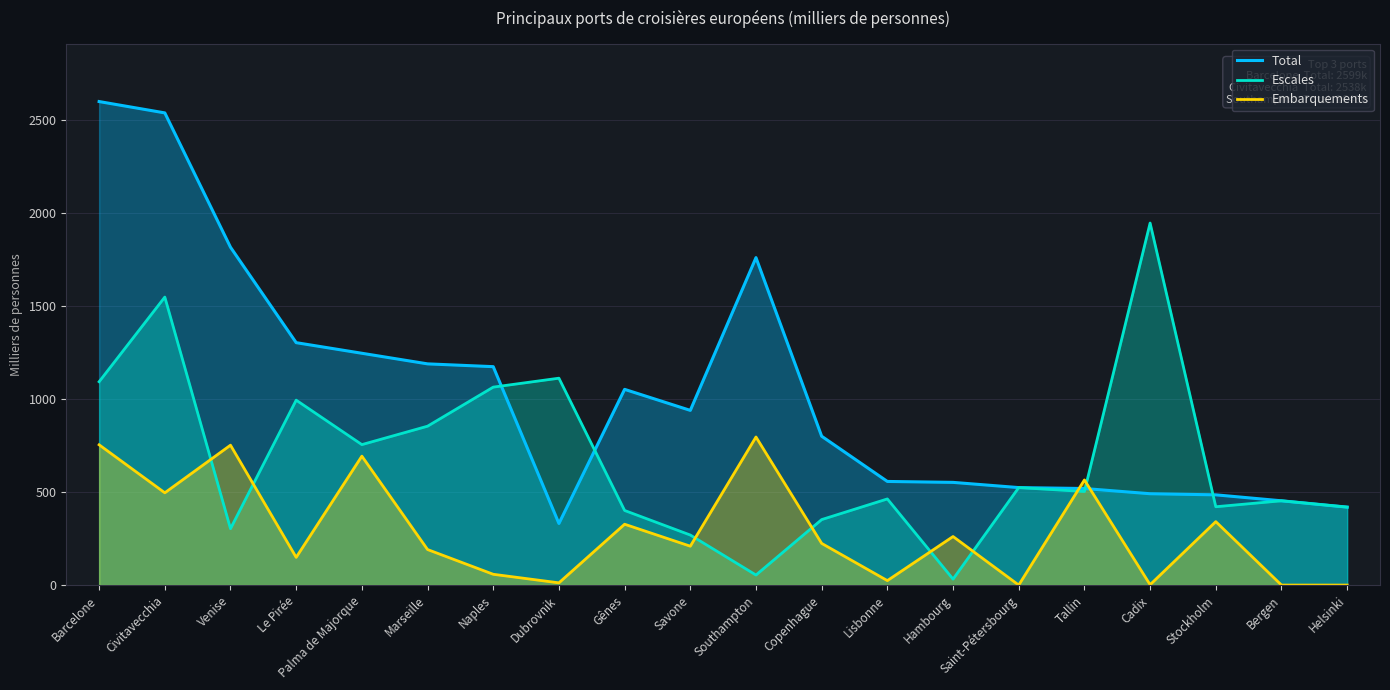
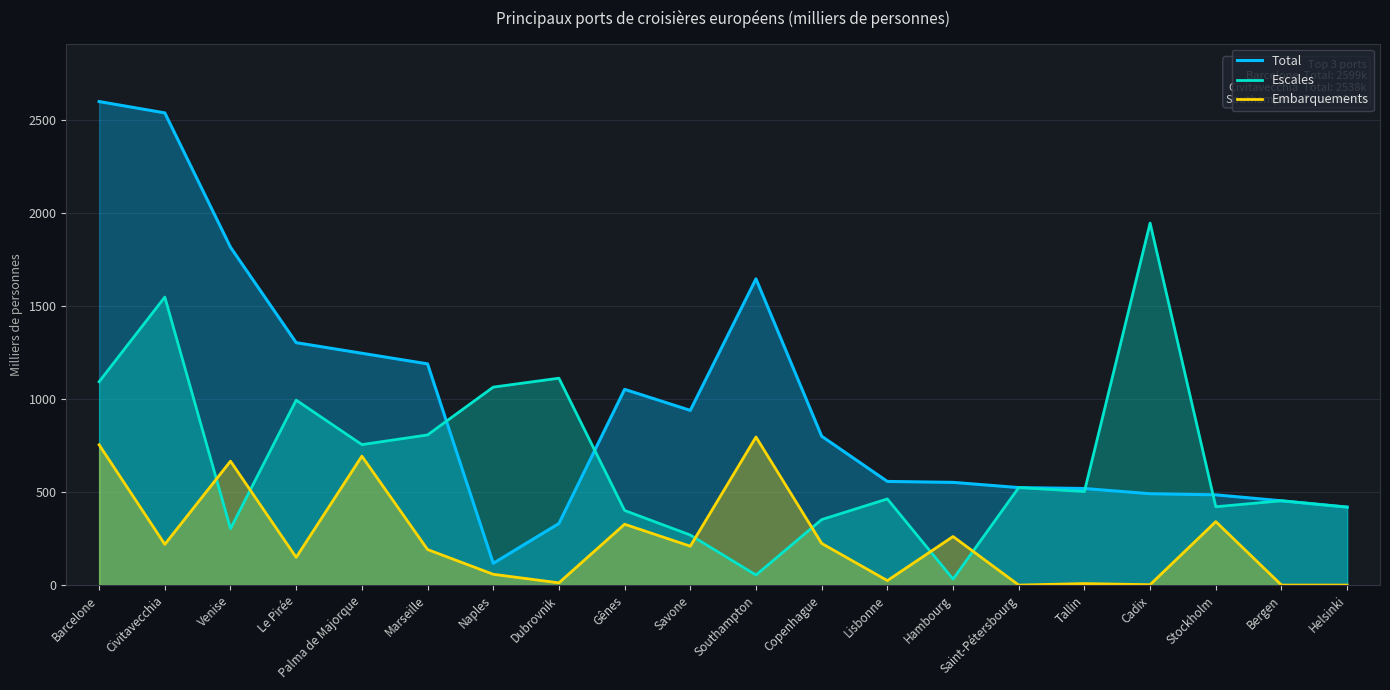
Embarquements, Civitavecchia: 500 -> 220
Embarquements, Venise: 750 -> 670
Escales, Marseille: 850 -> 810
Total, Naples: 1170 -> 120
Total, Southampton: 1760 -> 1650
Embarquements, Tallin: 570 -> 10
